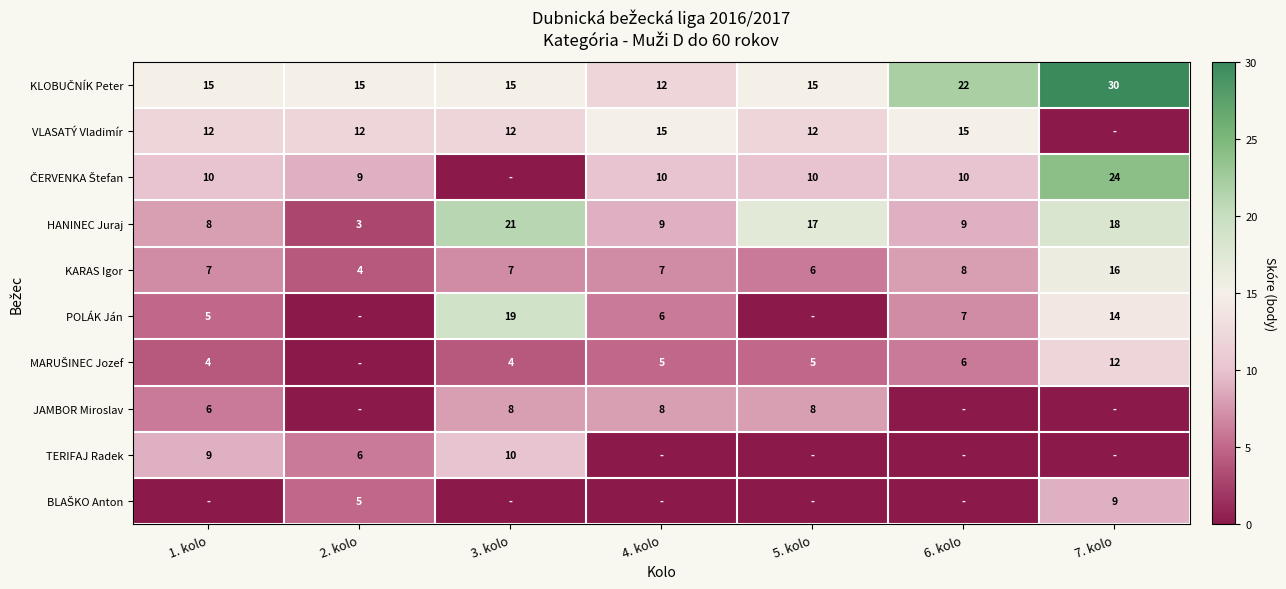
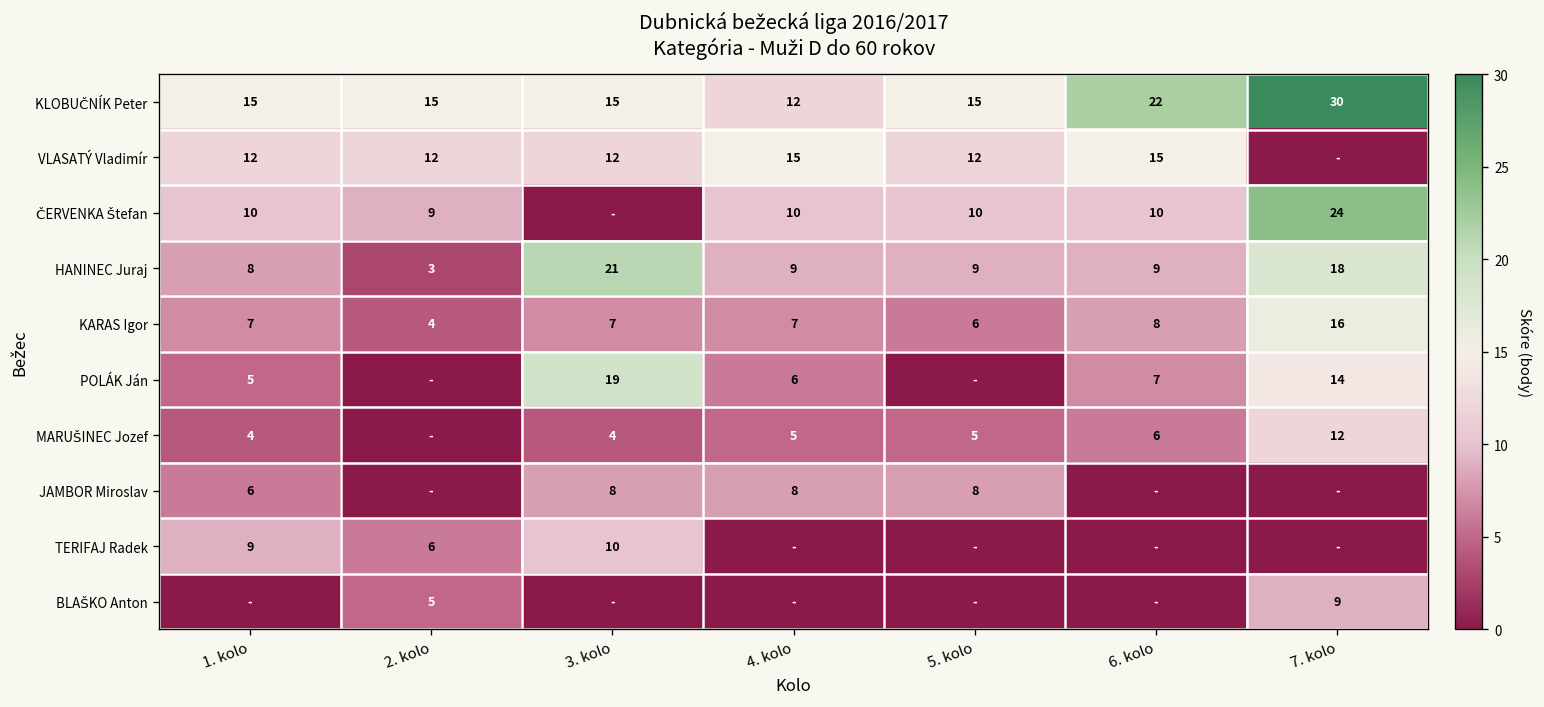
HANINEC Juraj, 5. kolo: 17 -> 9
